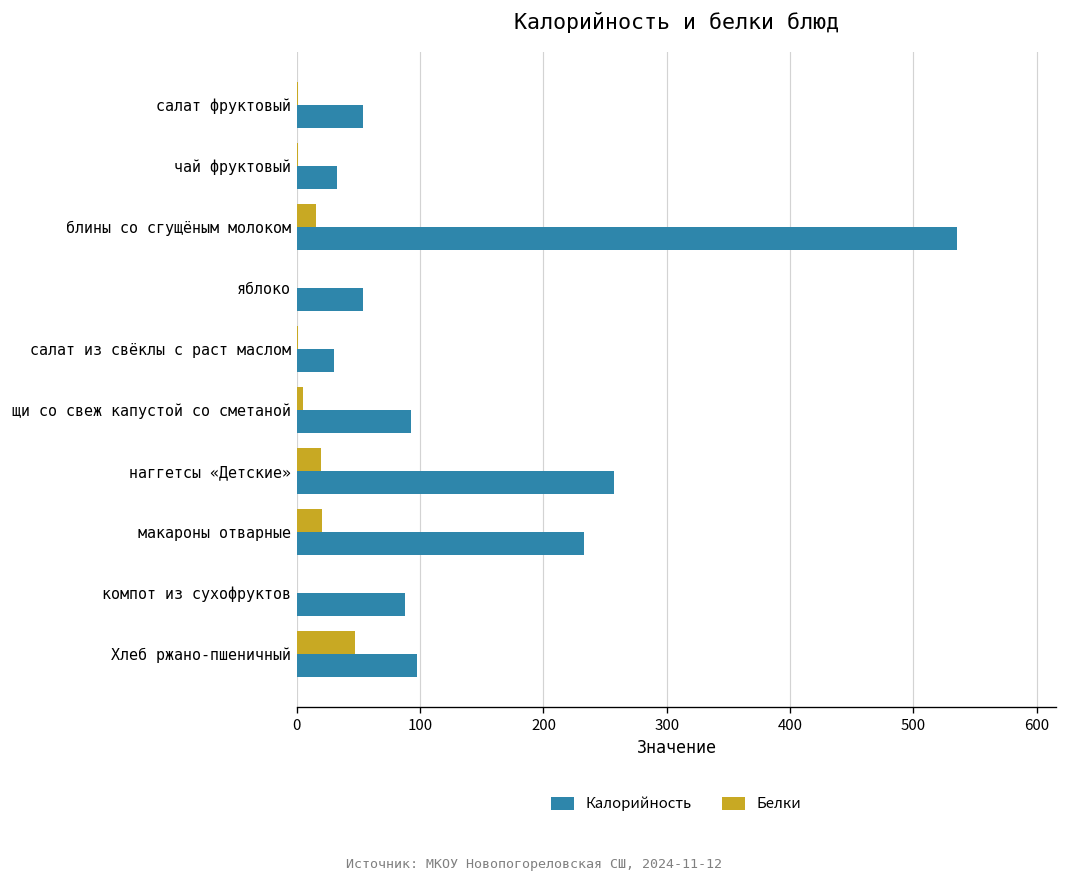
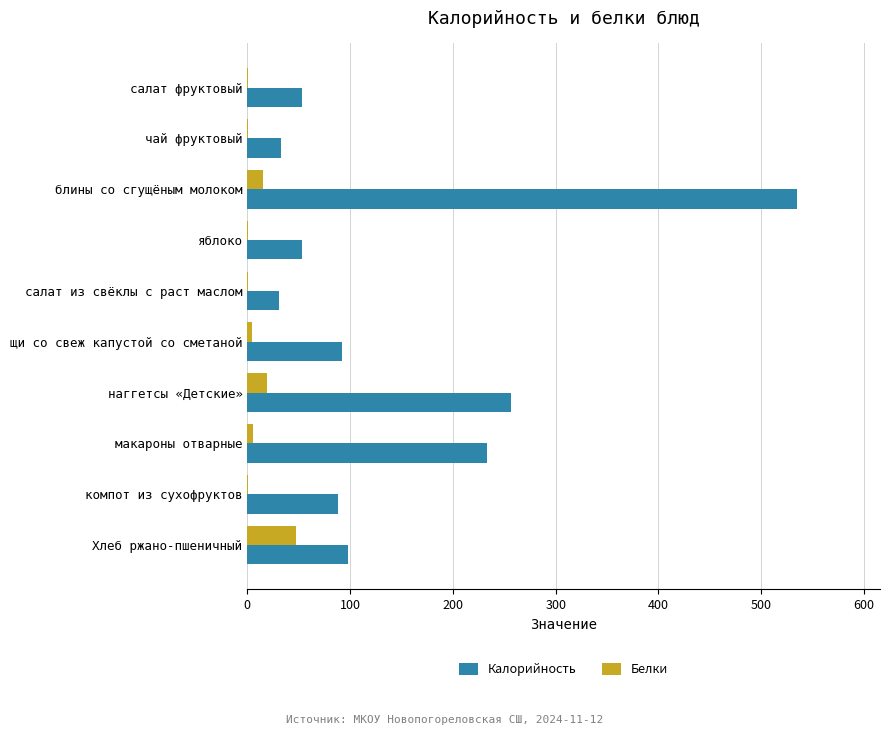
Белки, макароны отварные: 20 -> 5
